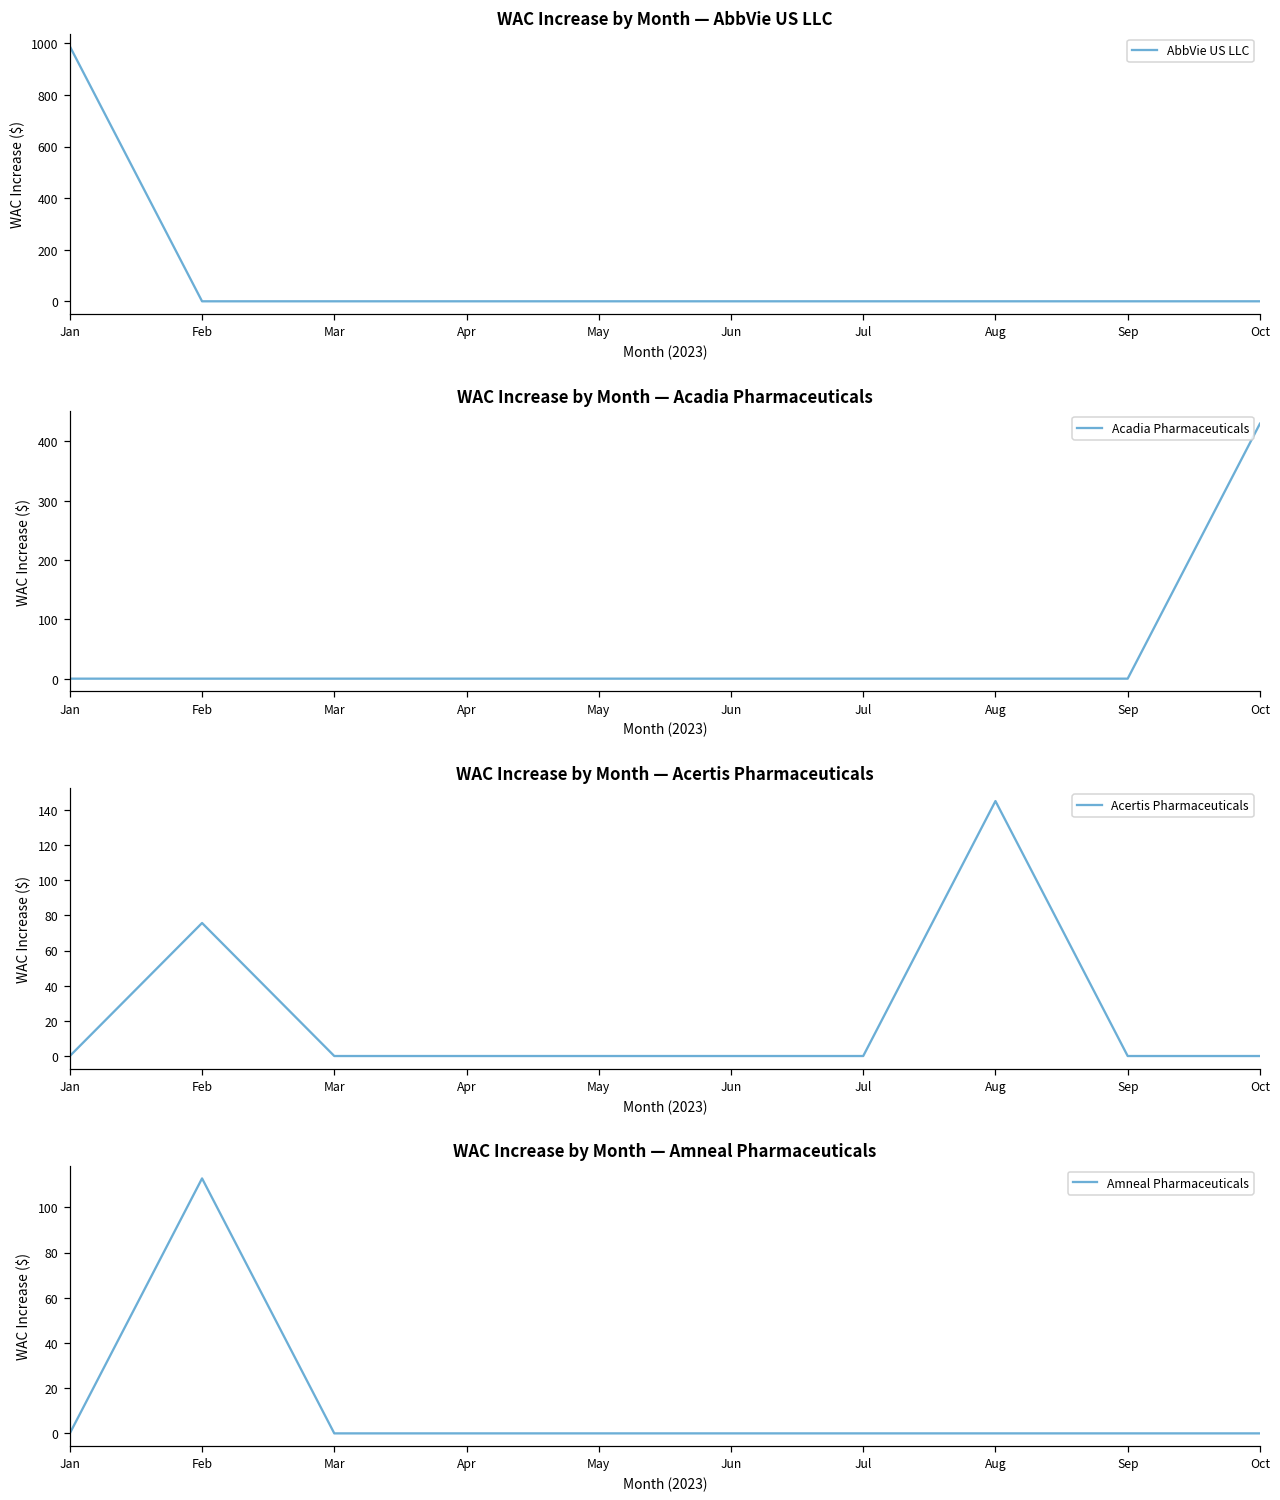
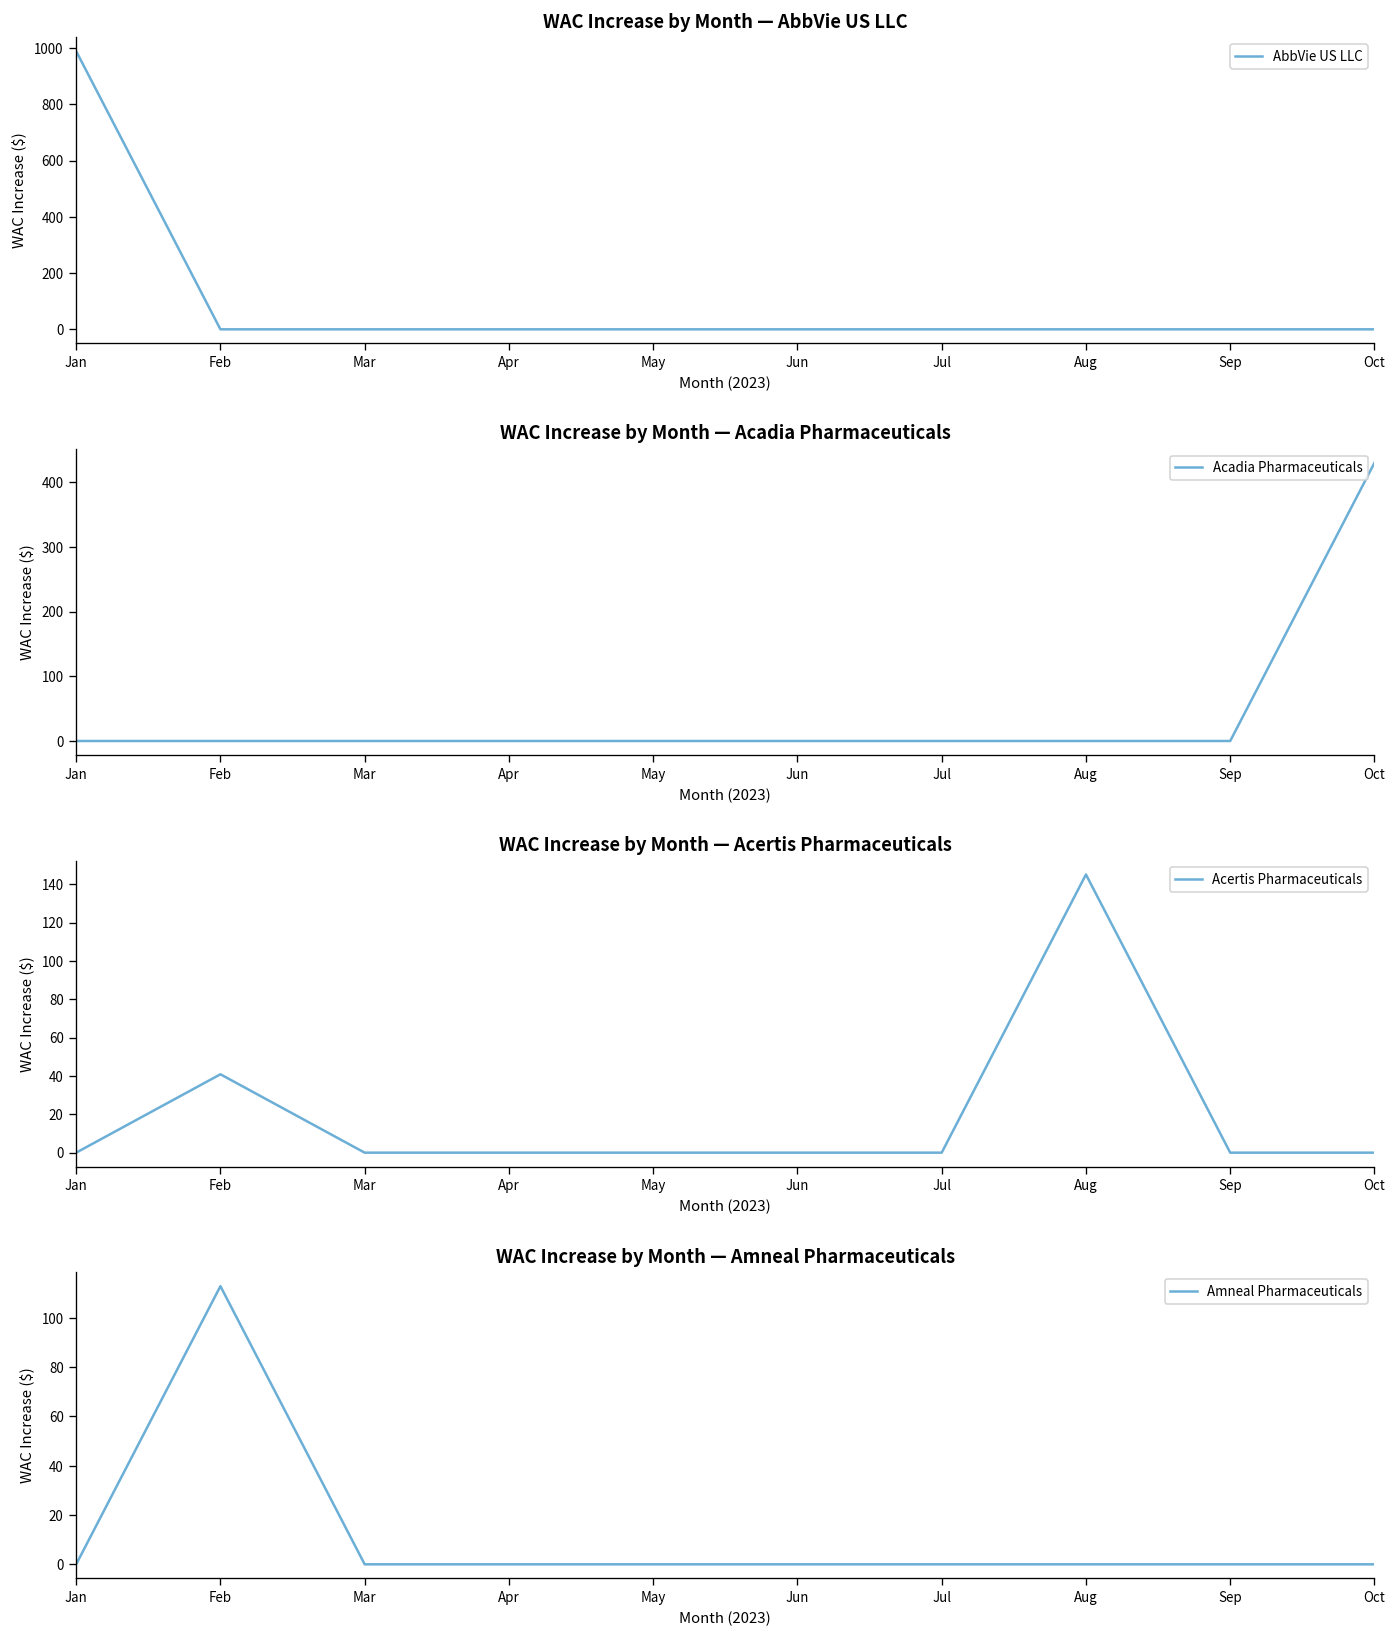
WAC Increase by Month — Acertis Pharmaceuticals, Feb: 76 -> 41
